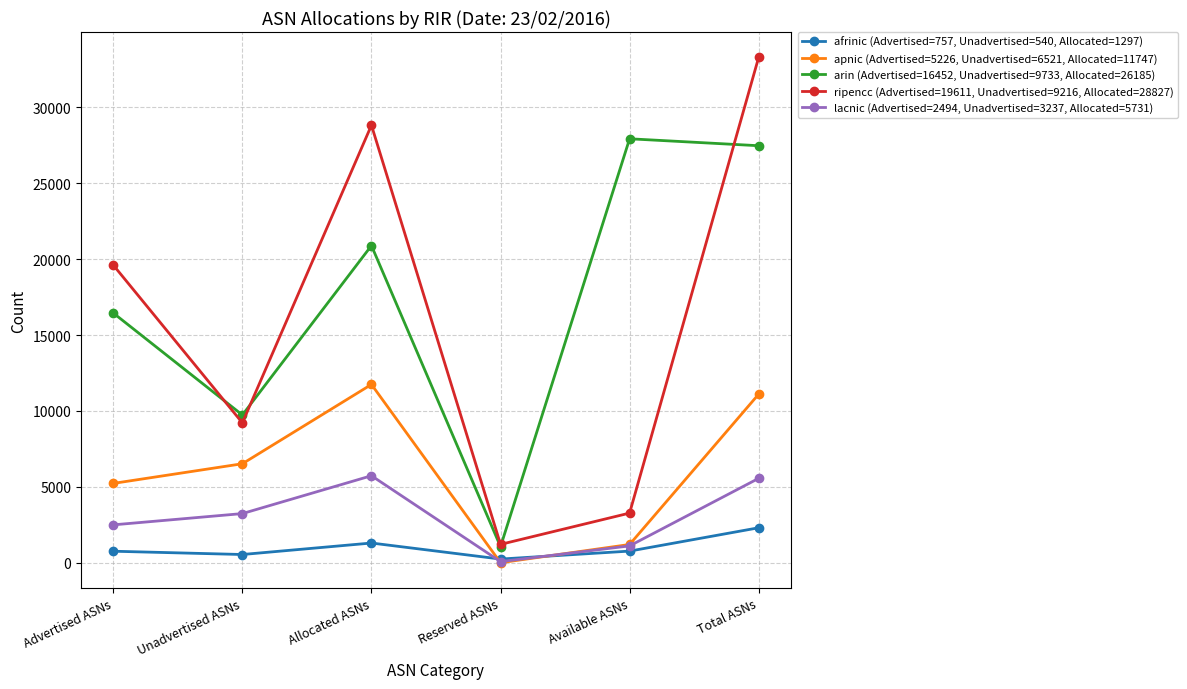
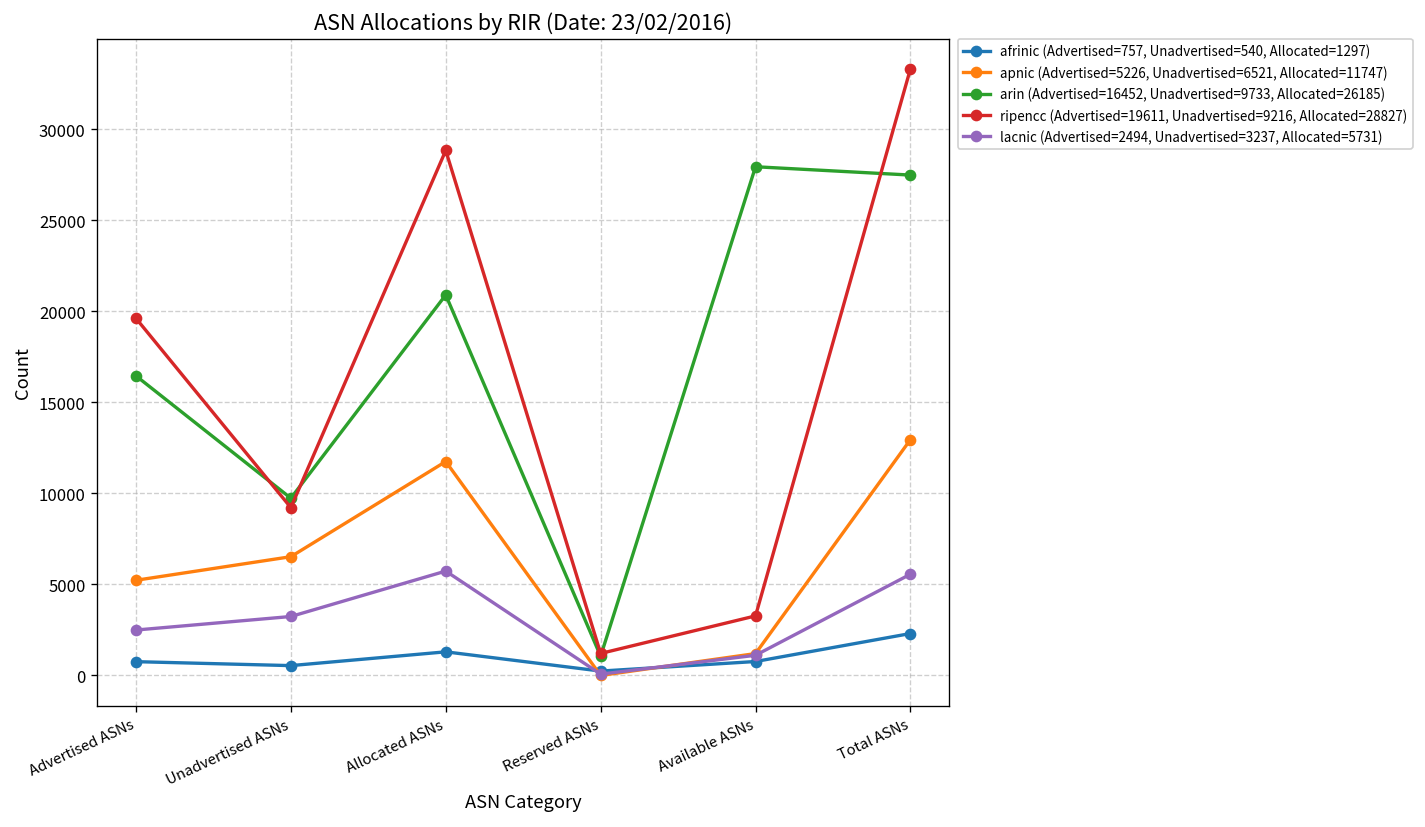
apnic (Advertised=5226, Unadvertised=6521, Allocated=11747), Total ASNs: 11100 -> 12900
